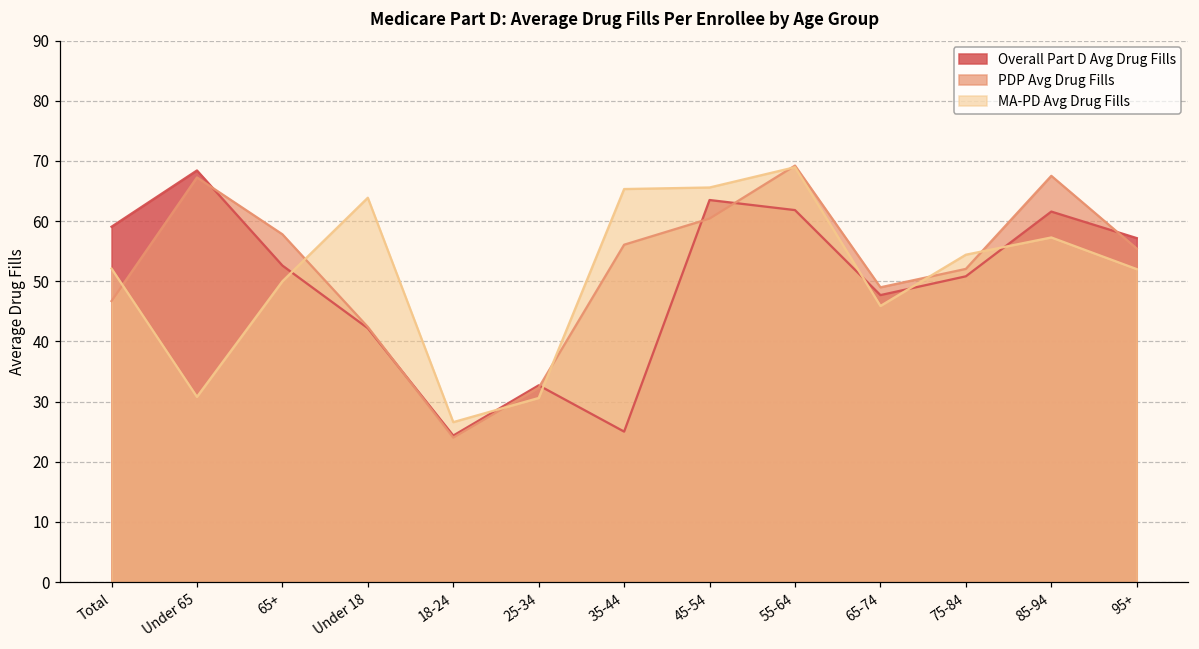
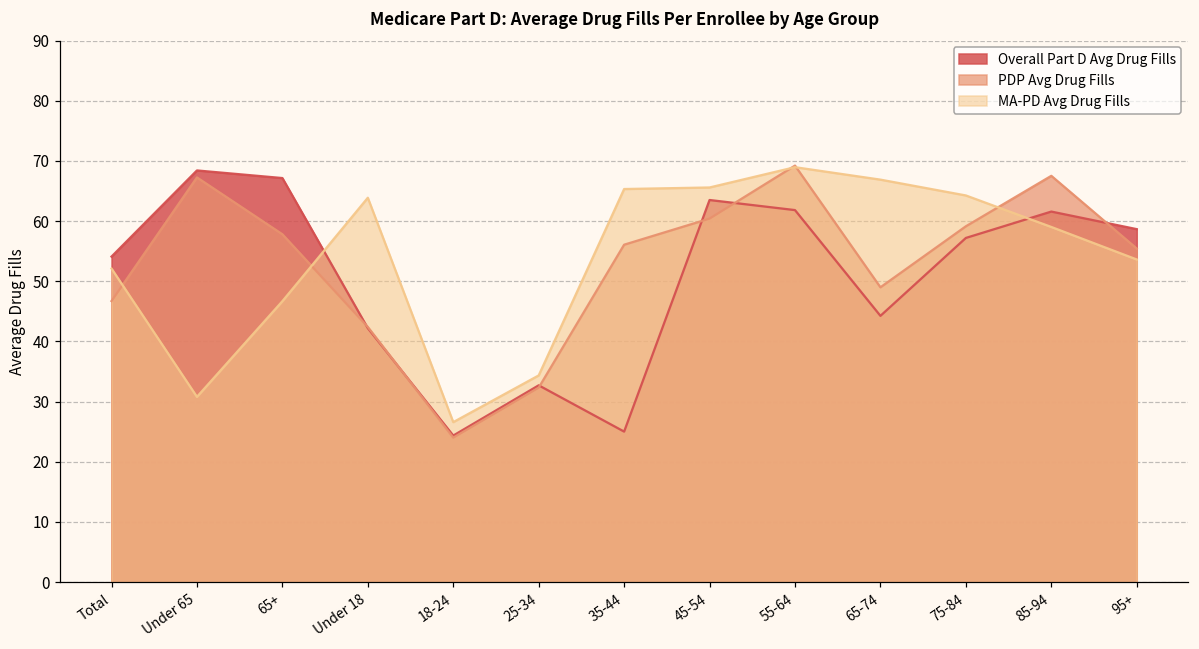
Overall Part D Avg Drug Fills, Total: 59 -> 54
Overall Part D Avg Drug Fills, 65+: 53 -> 67
MA-PD Avg Drug Fills, 65+: 50 -> 47
MA-PD Avg Drug Fills, 25-34: 31 -> 34
Overall Part D Avg Drug Fills, 65-74: 48 -> 44
MA-PD Avg Drug Fills, 65-74: 46 -> 67
Overall Part D Avg Drug Fills, 75-84: 51 -> 57
PDP Avg Drug Fills, 75-84: 52 -> 59
MA-PD Avg Drug Fills, 75-84: 54 -> 64
MA-PD Avg Drug Fills, 85-94: 57 -> 59
Overall Part D Avg Drug Fills, 95+: 57 -> 59
MA-PD Avg Drug Fills, 95+: 52 -> 54
